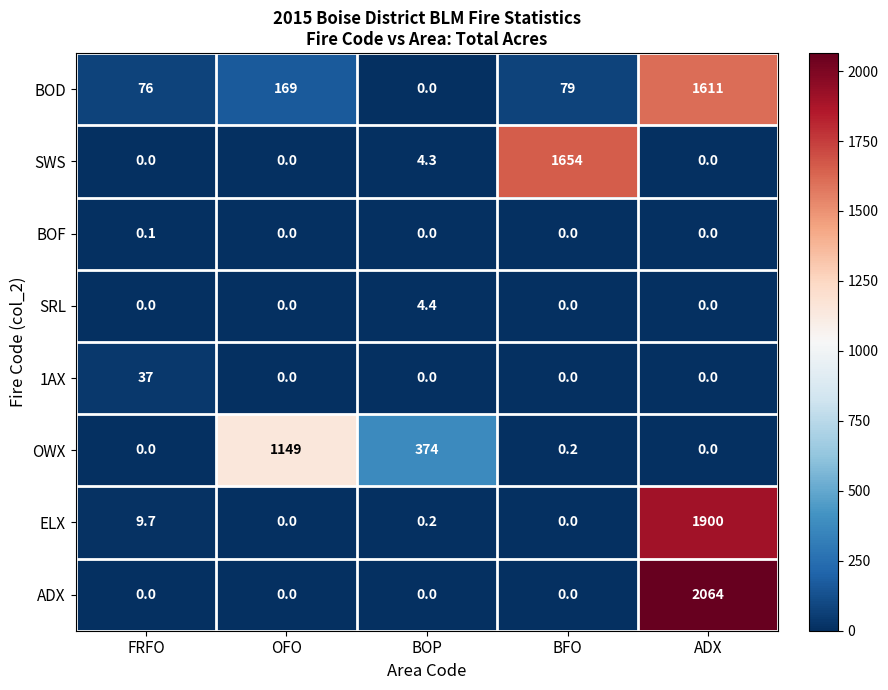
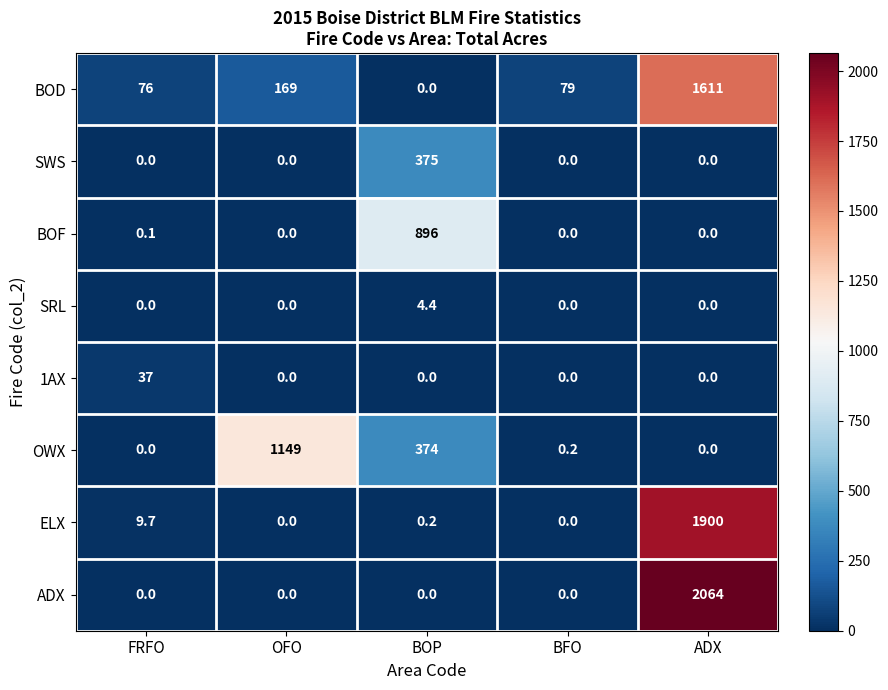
SWS, BOP: 4.3 -> 375
SWS, BFO: 1654 -> 0.0
BOF, BOP: 0.0 -> 896
